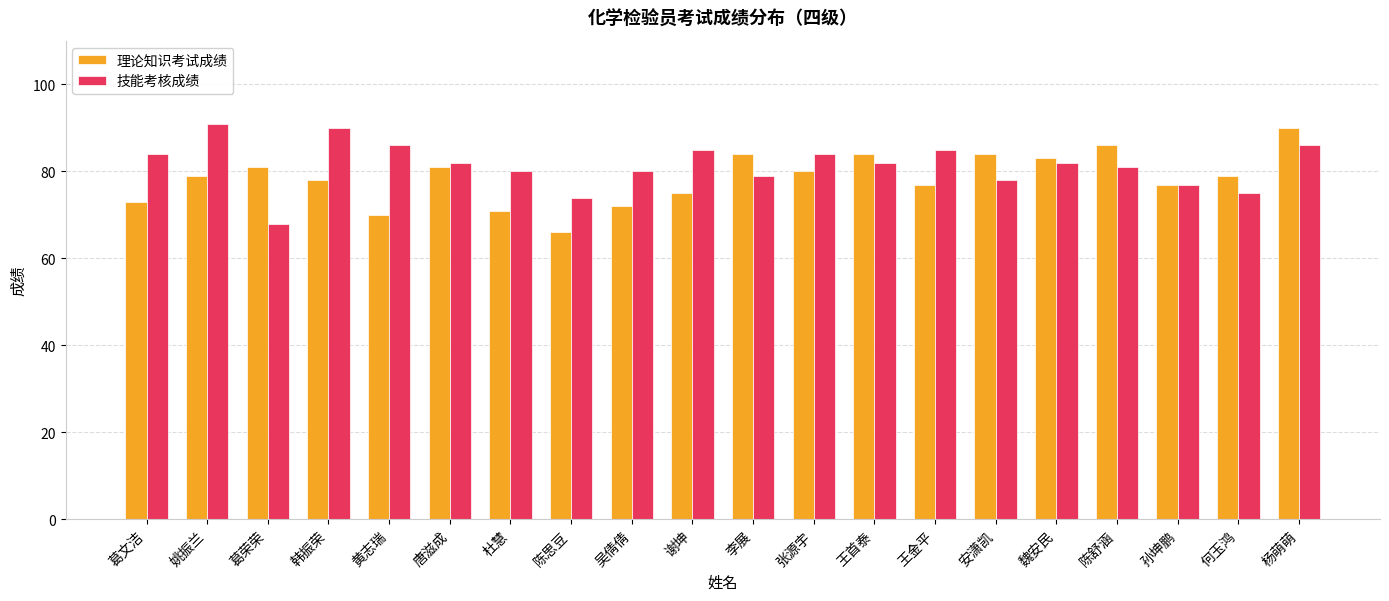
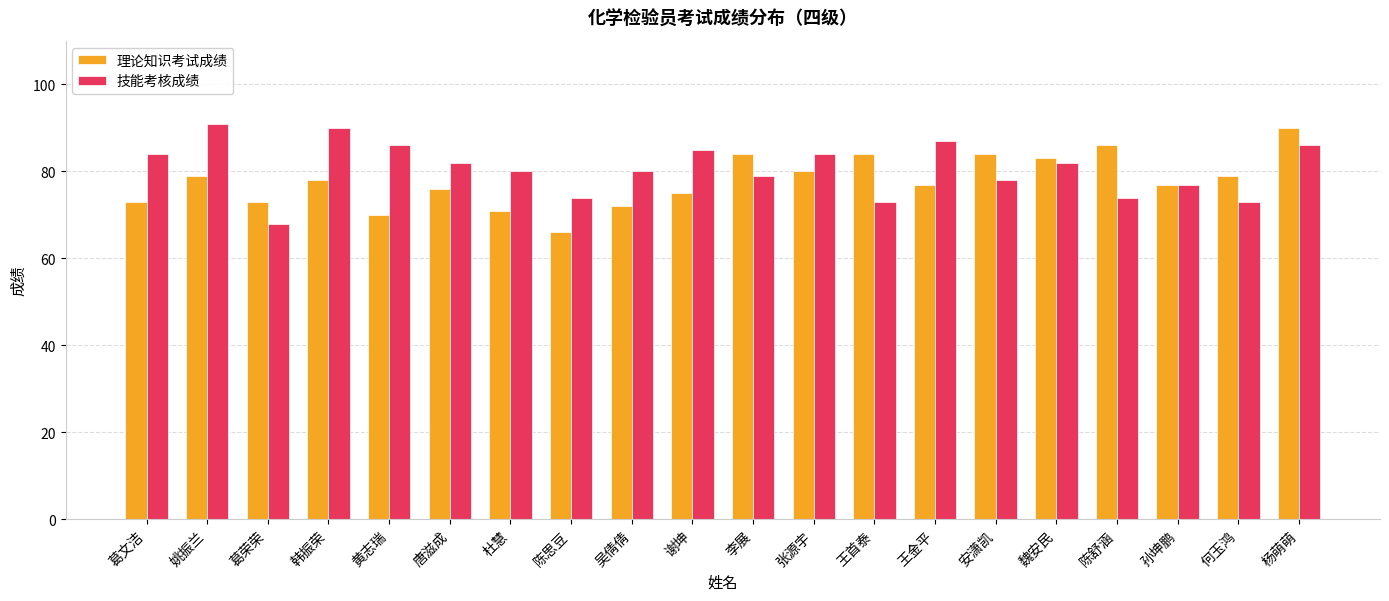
理论知识考试成绩, 葛荣荣: 81 -> 73
理论知识考试成绩, 唐滋成: 81 -> 76
技能考核成绩, 王首泰: 82 -> 73
技能考核成绩, 王金平: 85 -> 87
技能考核成绩, 陈舒涵: 81 -> 74
技能考核成绩, 何玉鸿: 75 -> 73
